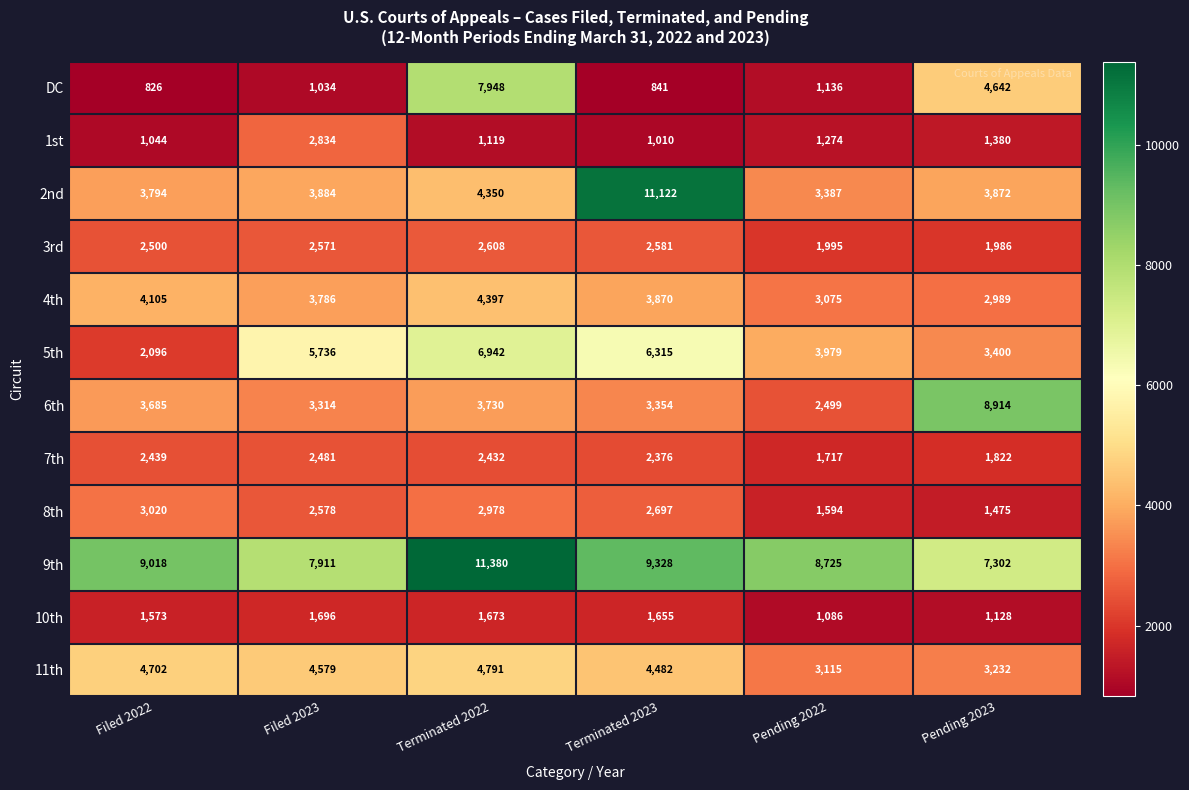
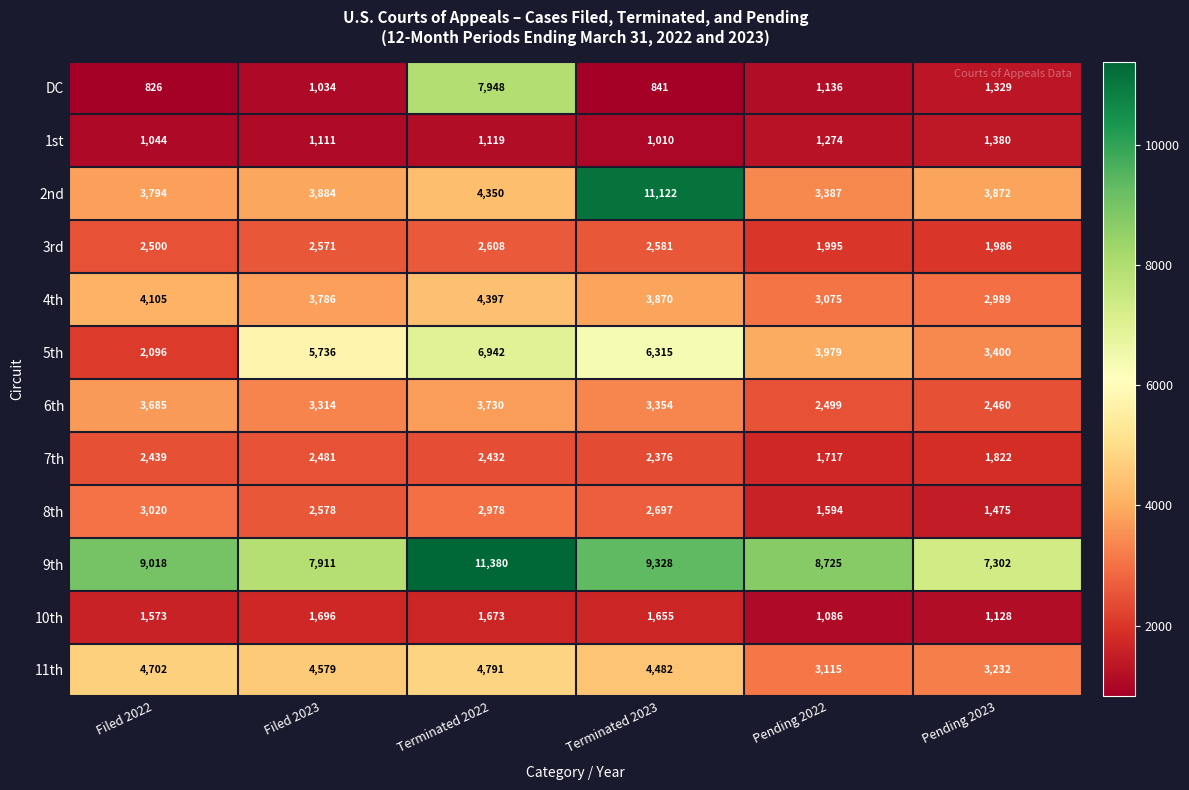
DC, Pending 2023: 4,642 -> 1,329
1st, Filed 2023: 2,834 -> 1,111
6th, Pending 2023: 8,914 -> 2,460
